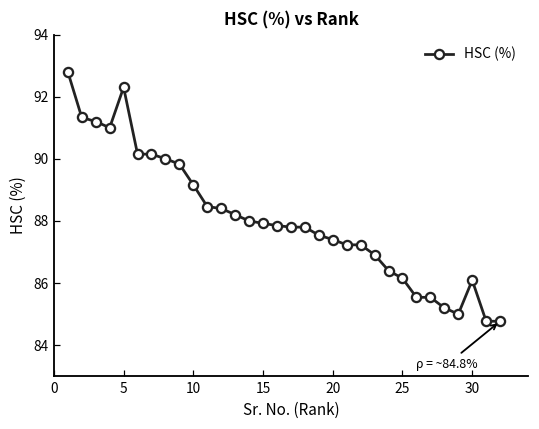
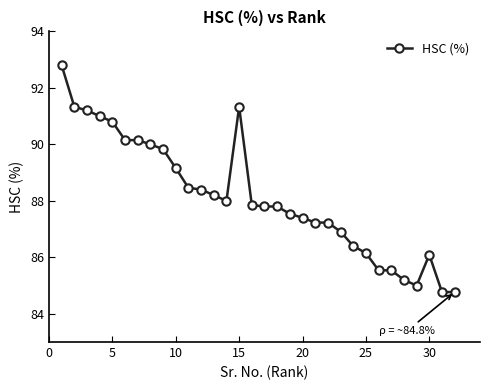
5: 92.3 -> 90.8
15: 87.9 -> 91.3
